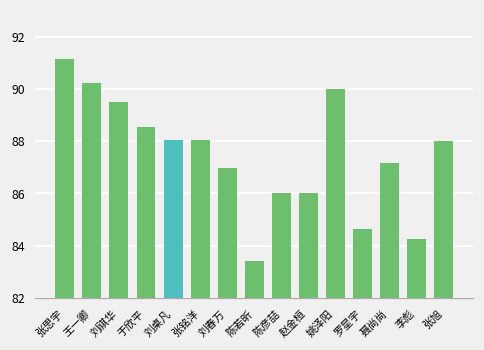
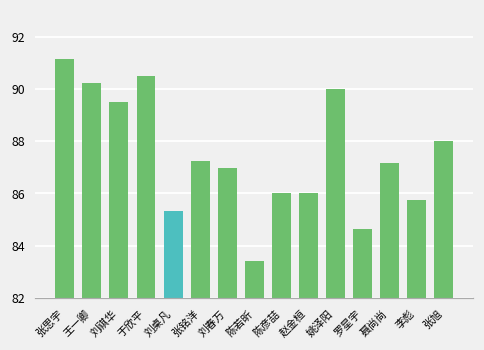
于欣平: 88.6 -> 90.5
刘桌凡: 88.1 -> 85.3
张铭洋: 88.0 -> 87.3
李彪: 84.3 -> 85.7
